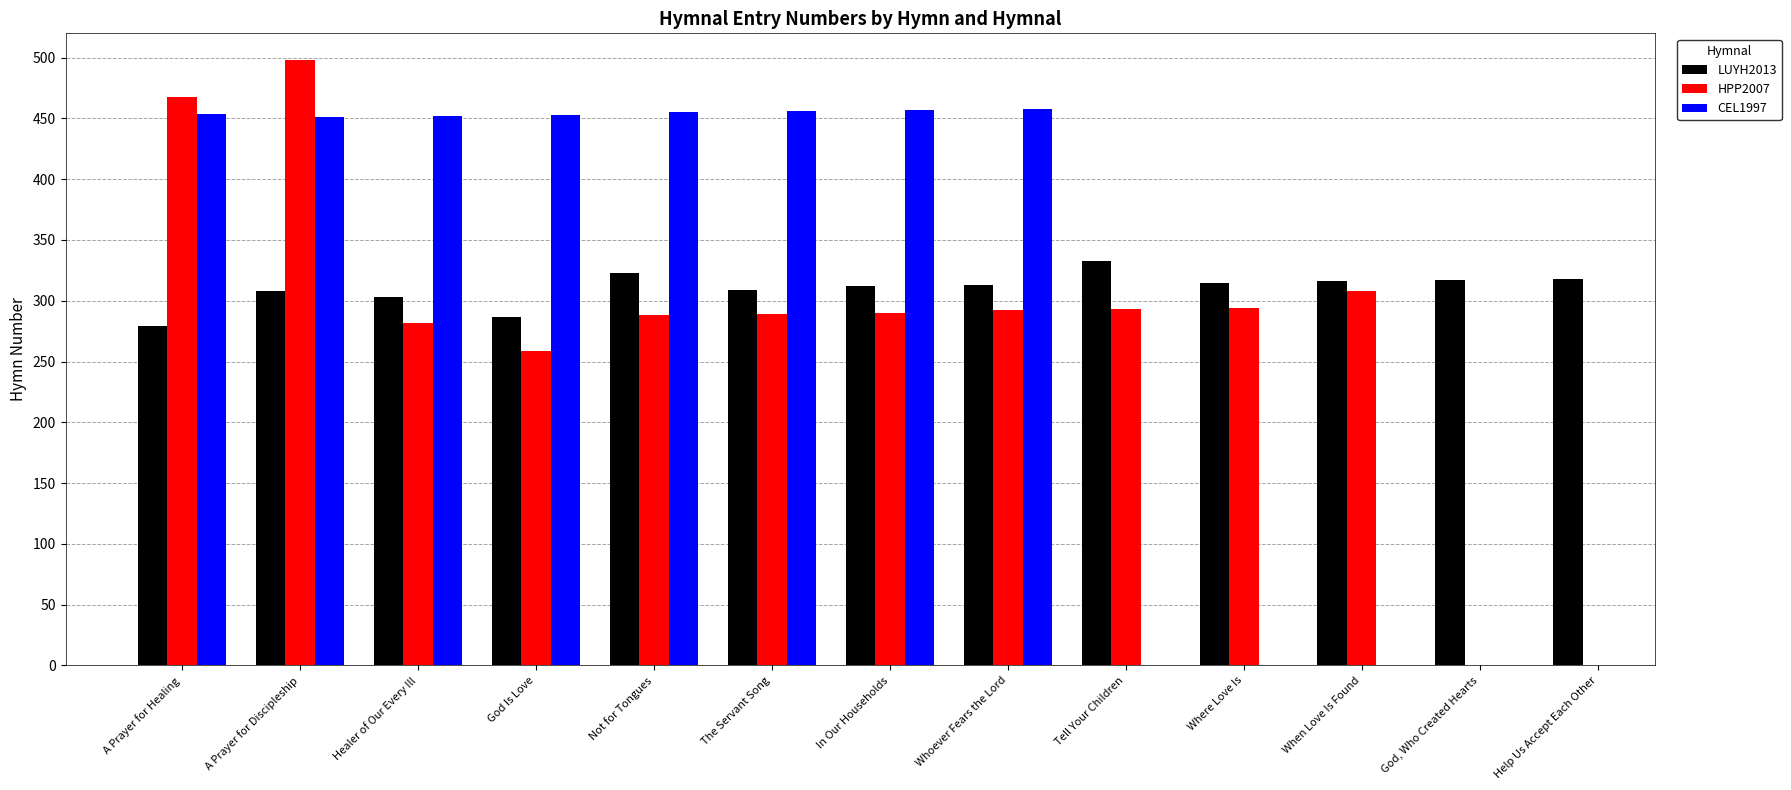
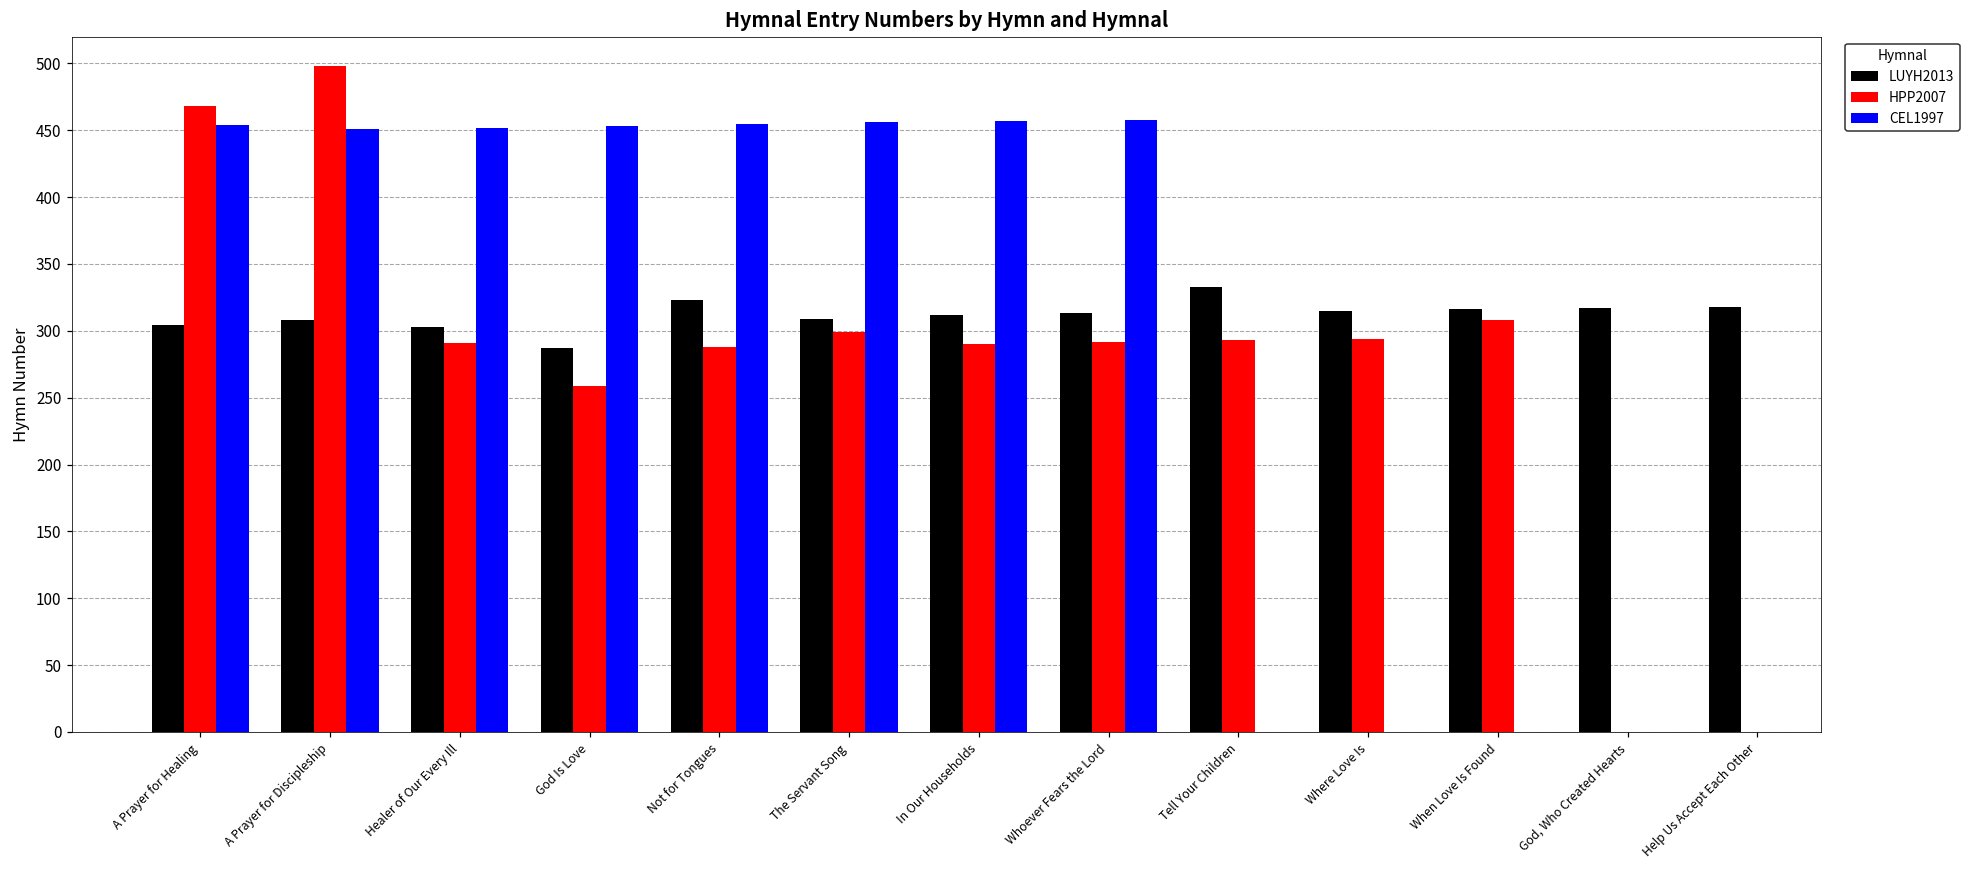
LUYH2013, A Prayer for Healing: 279 -> 304
HPP2007, Healer of Our Every Ill: 282 -> 291
HPP2007, The Servant Song: 289 -> 299
